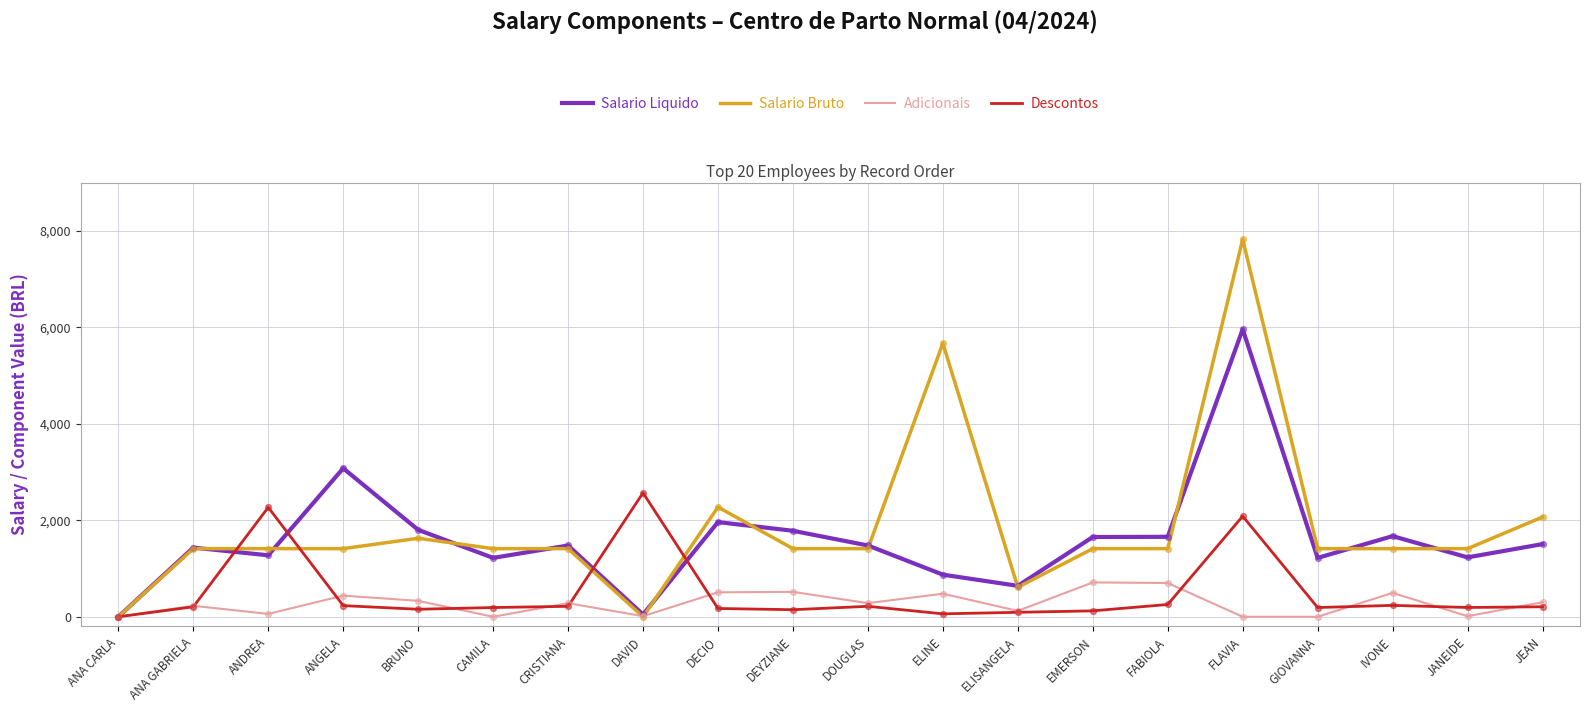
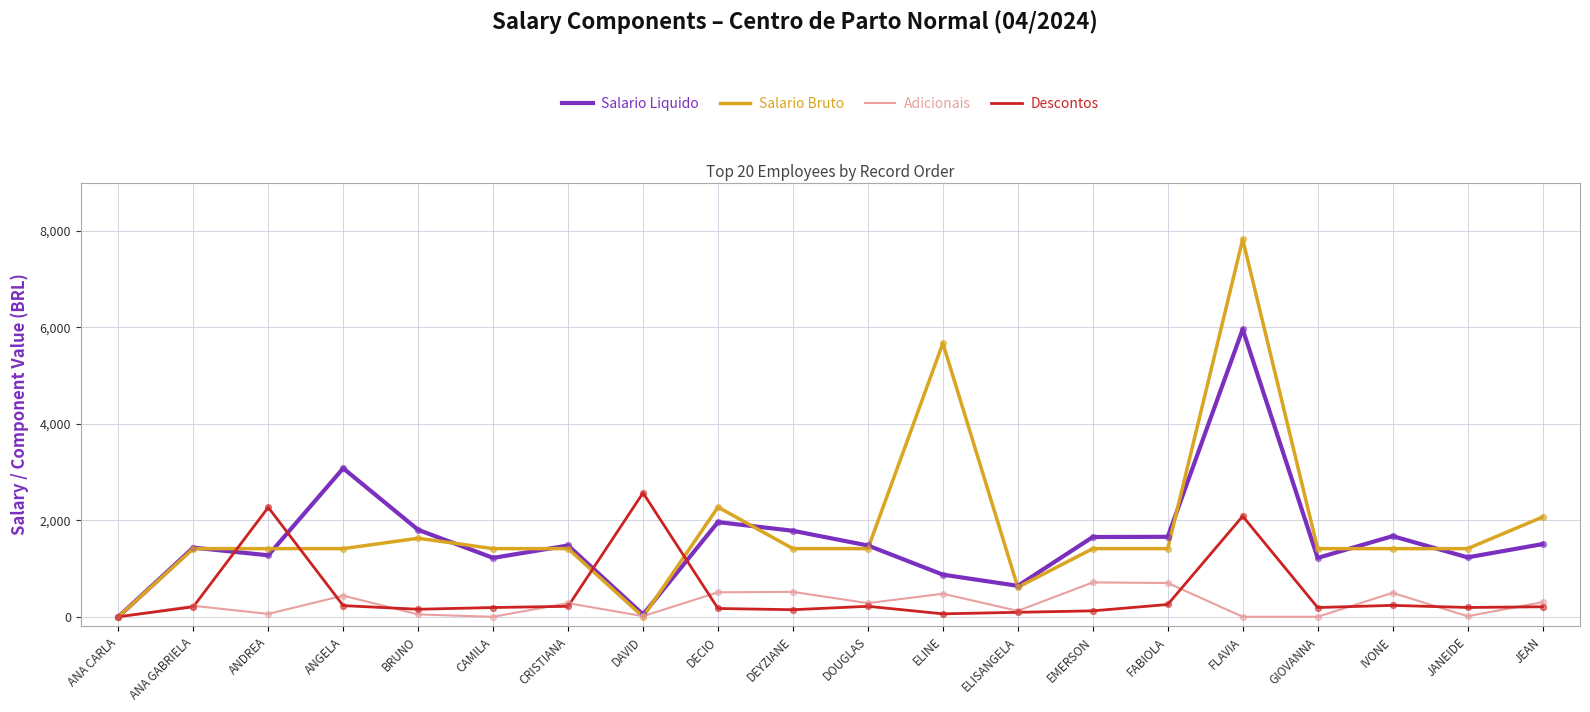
Adicionais, BRUNO: 300 -> 0
